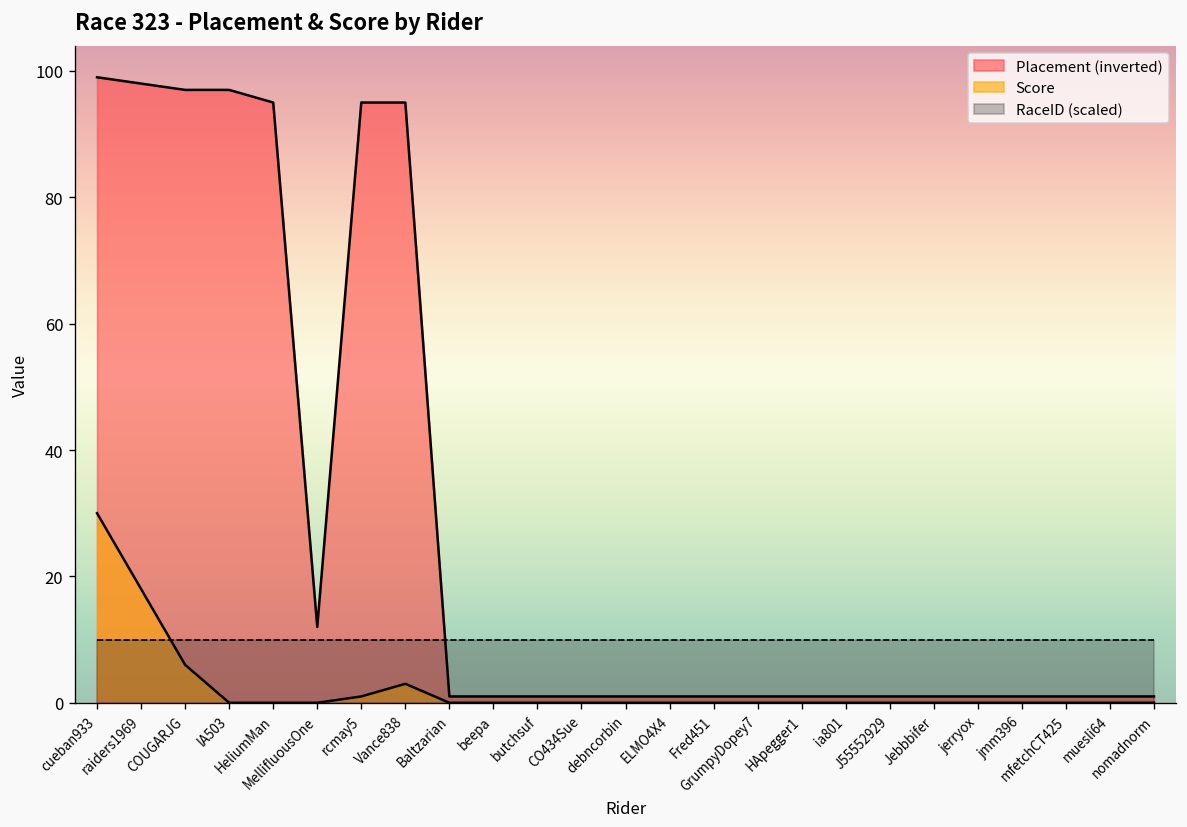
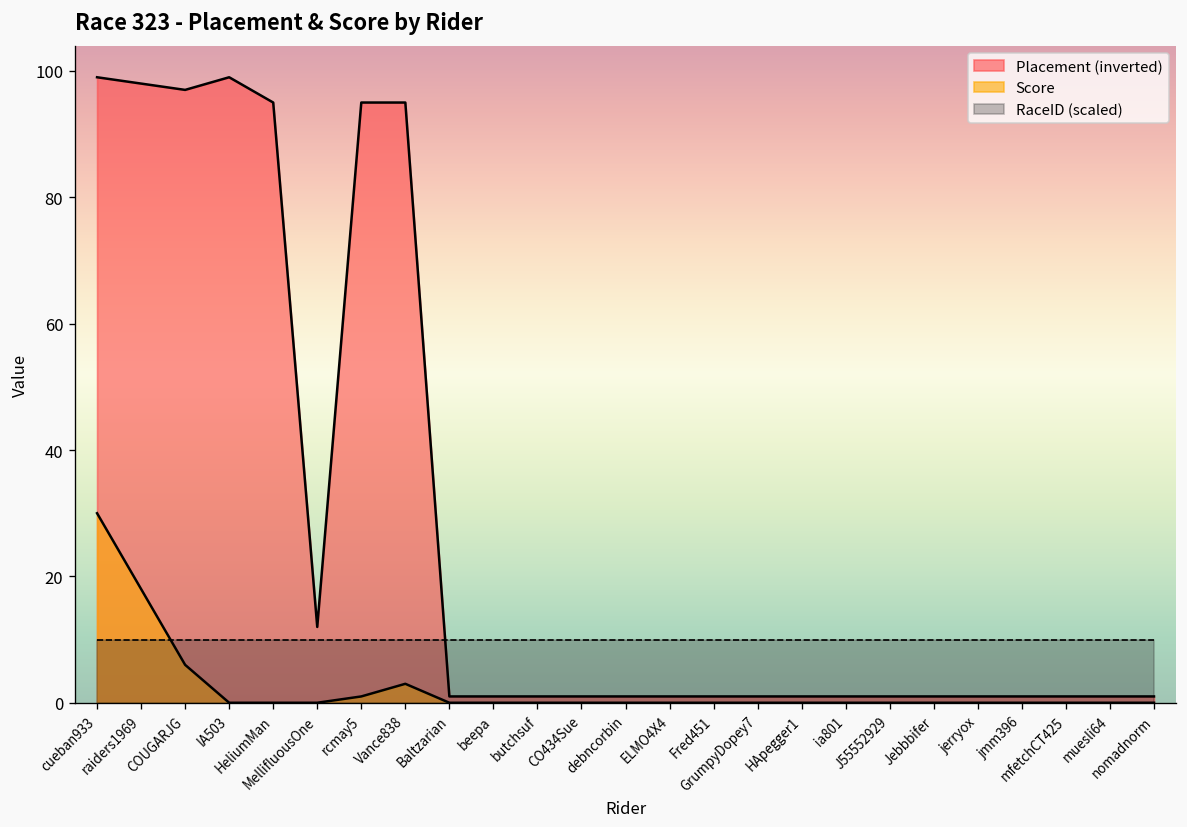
Placement (inverted), IA503: 97 -> 99
